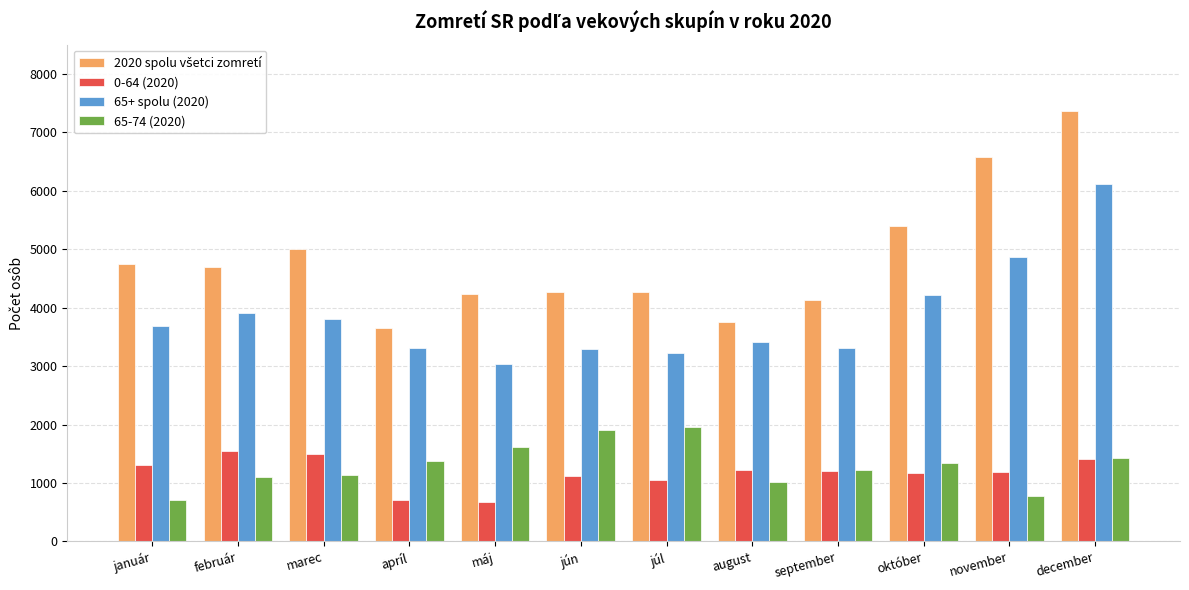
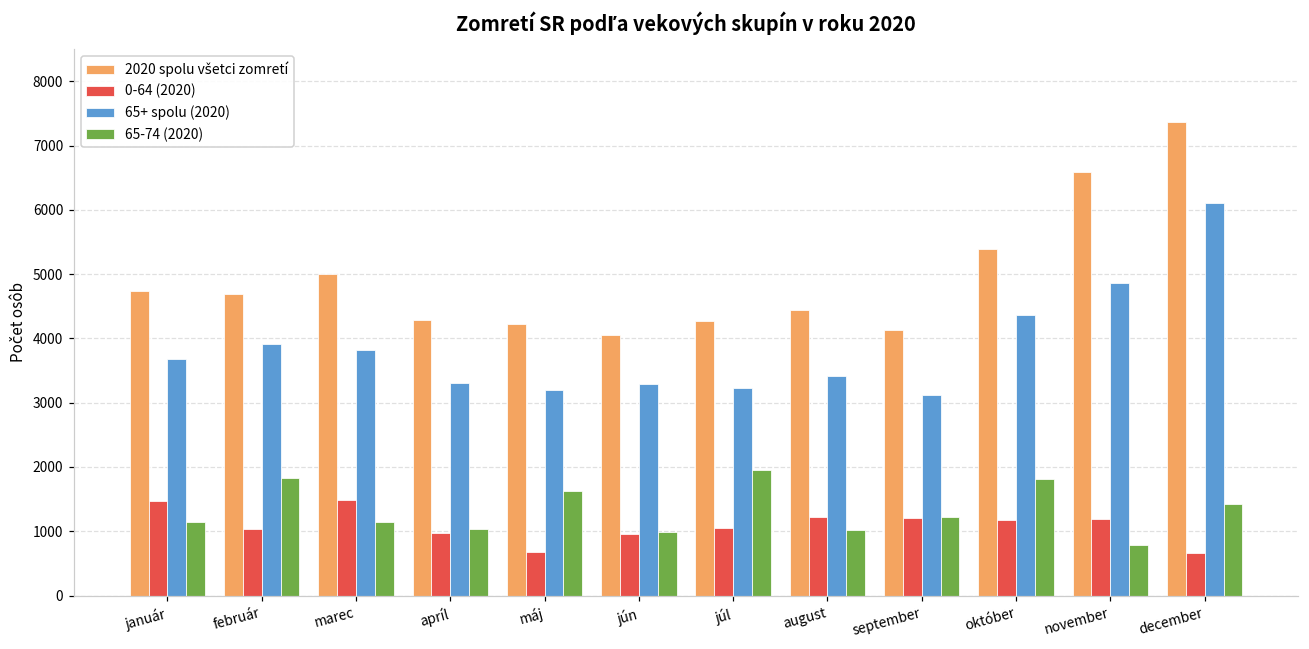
0-64 (2020), január: 1300 -> 1500
65-74 (2020), január: 700 -> 1200
0-64 (2020), február: 1500 -> 1000
65-74 (2020), február: 1100 -> 1800
2020 spolu všetci zomretí, apríl: 3700 -> 4300
0-64 (2020), apríl: 700 -> 1000
65-74 (2020), apríl: 1400 -> 1000
65+ spolu (2020), máj: 3000 -> 3200
2020 spolu všetci zomretí, jún: 4300 -> 4100
0-64 (2020), jún: 1100 -> 1000
65-74 (2020), jún: 1900 -> 1000
2020 spolu všetci zomretí, august: 3800 -> 4400
65+ spolu (2020), september: 3300 -> 3100
65+ spolu (2020), október: 4200 -> 4400
65-74 (2020), október: 1300 -> 1800
0-64 (2020), december: 1400 -> 700
